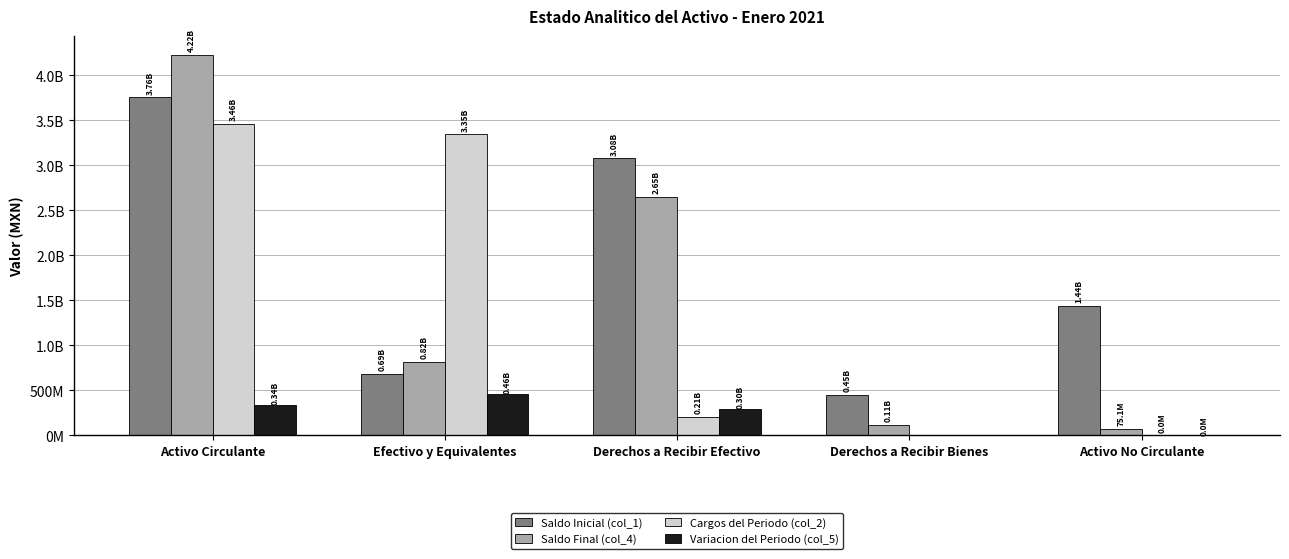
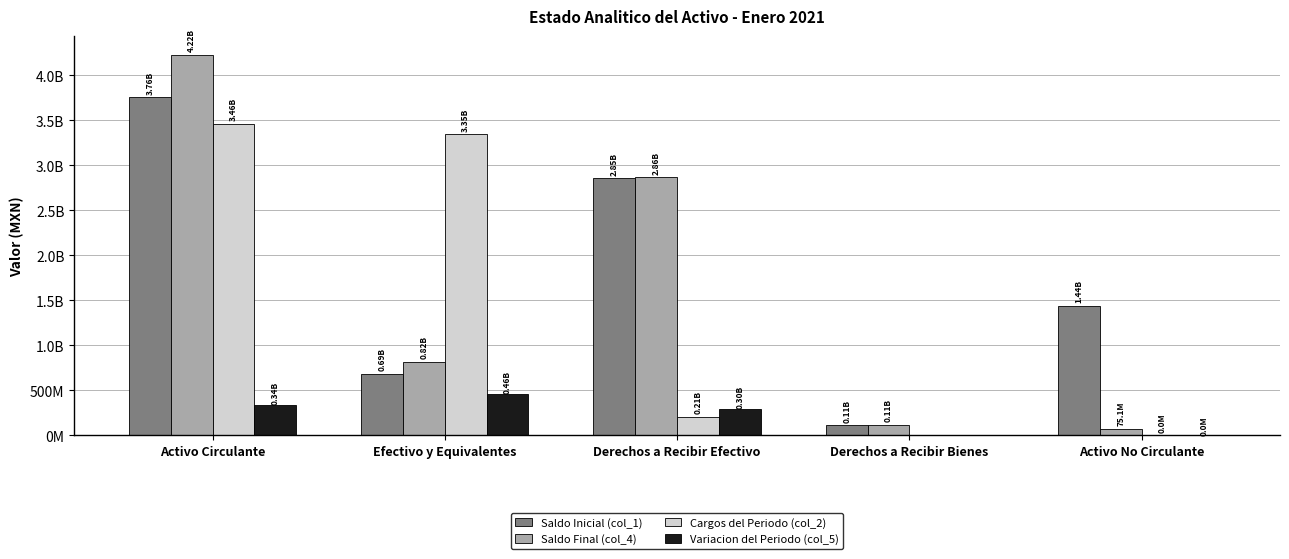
Saldo Inicial (col_1), Derechos a Recibir Efectivo: 3.08B -> 2.85B
Saldo Final (col_4), Derechos a Recibir Efectivo: 2.65B -> 2.86B
Saldo Inicial (col_1), Derechos a Recibir Bienes: 0.45B -> 0.11B
